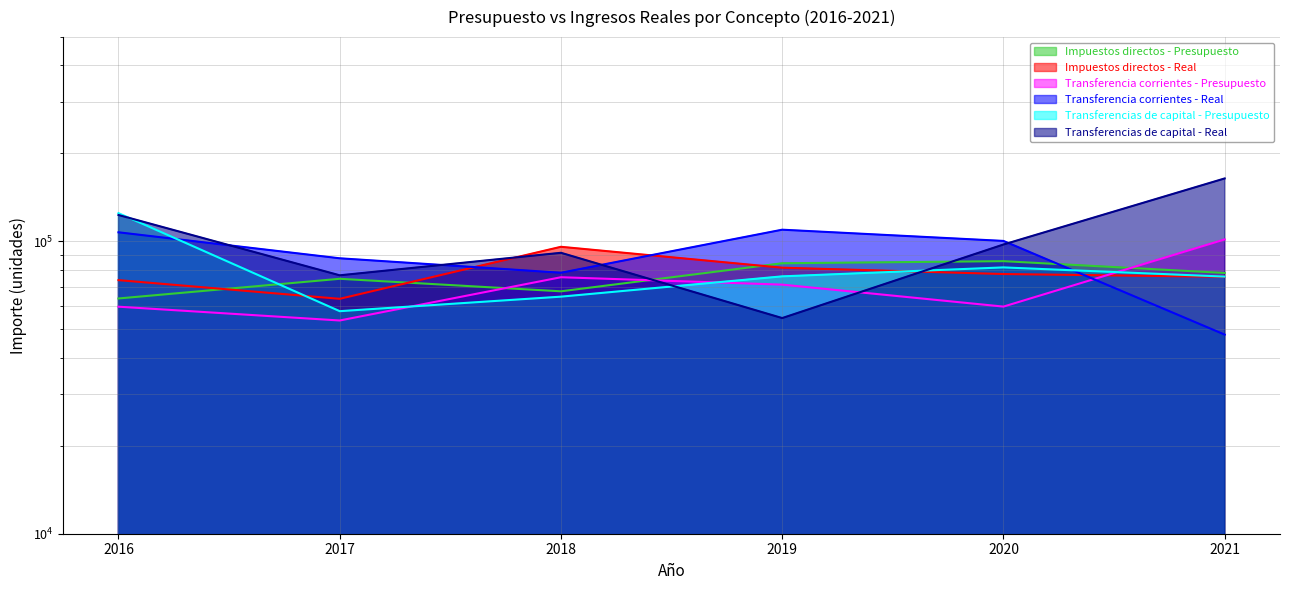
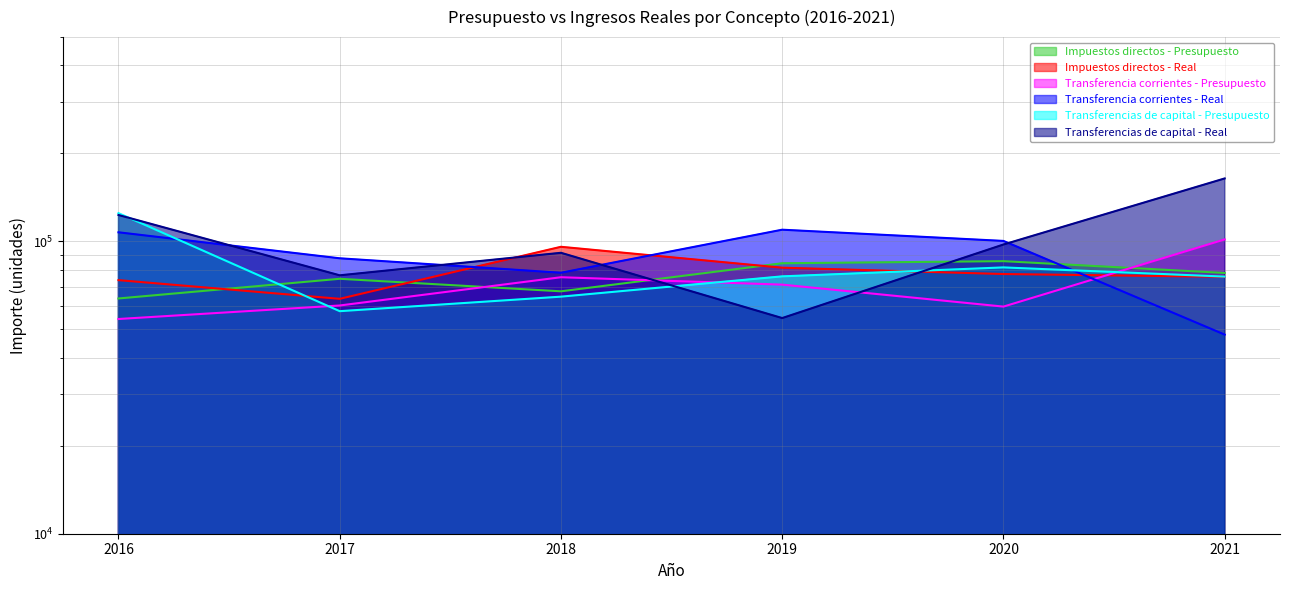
Transferencia corrientes - Presupuesto, 2016: 60000 -> 54000
Transferencia corrientes - Presupuesto, 2017: 54000 -> 60000
